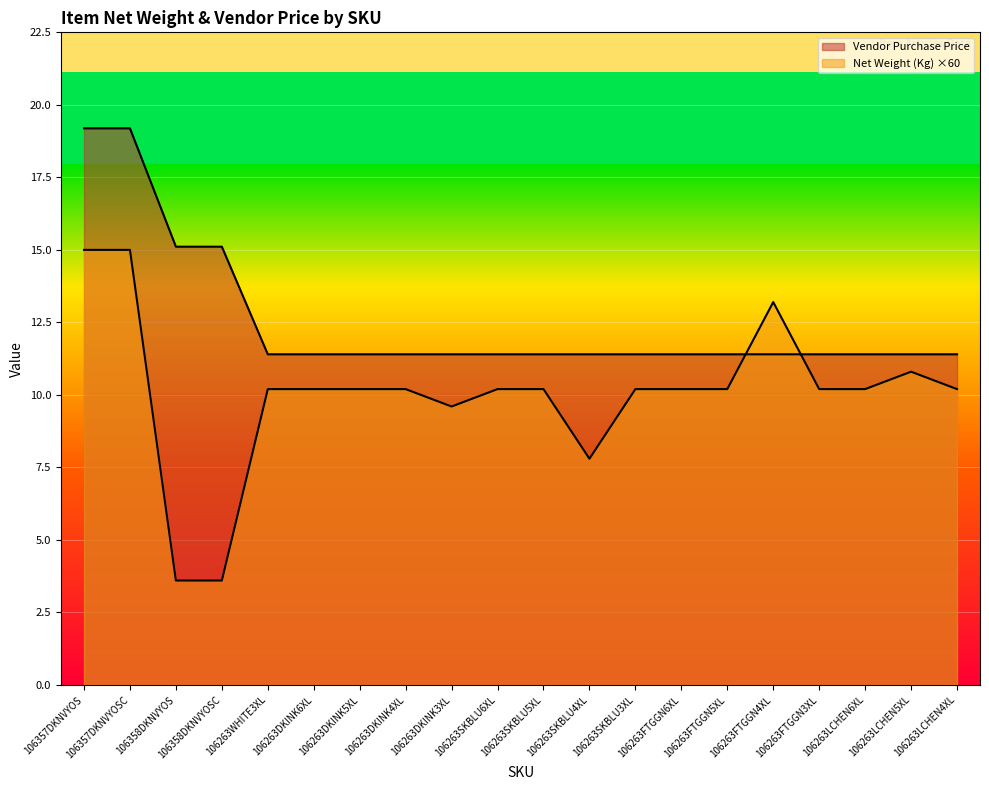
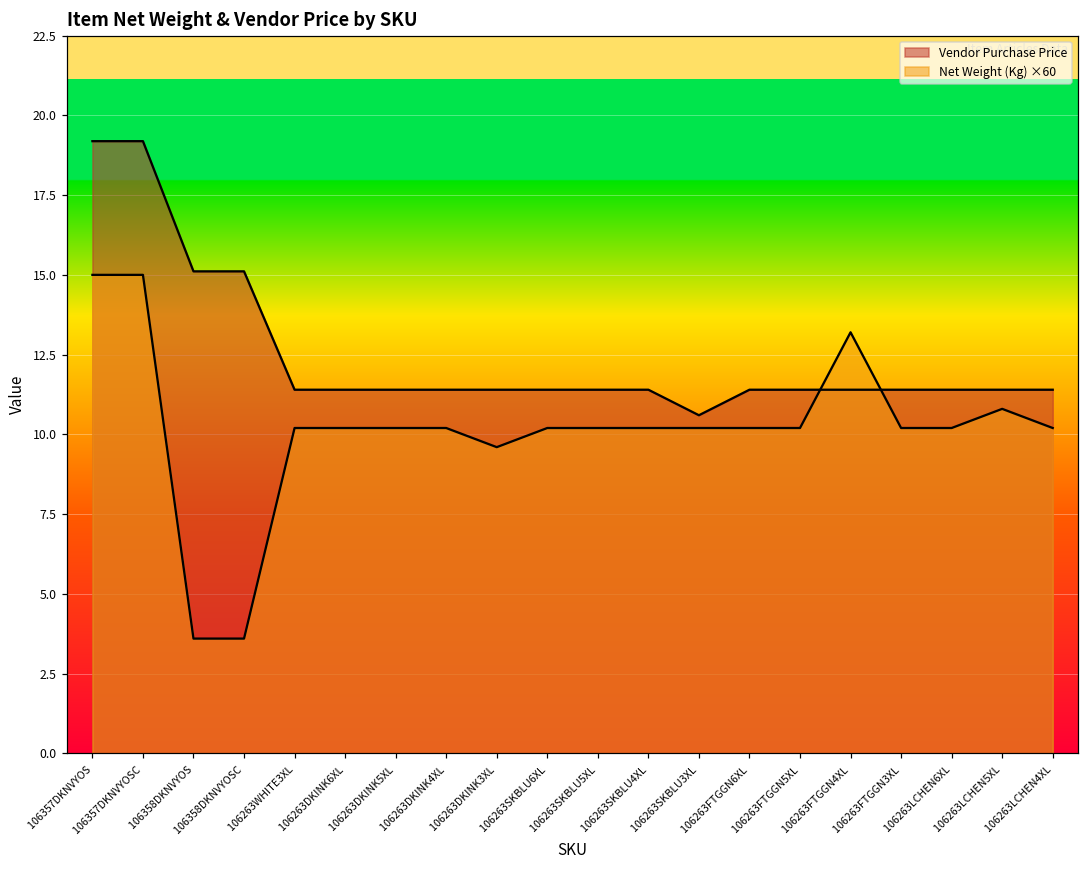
Net Weight (Kg) ×60, 106263SKBLU4XL: 7.8 -> 10.2
Vendor Purchase Price, 106263SKBLU3XL: 11.4 -> 10.6
